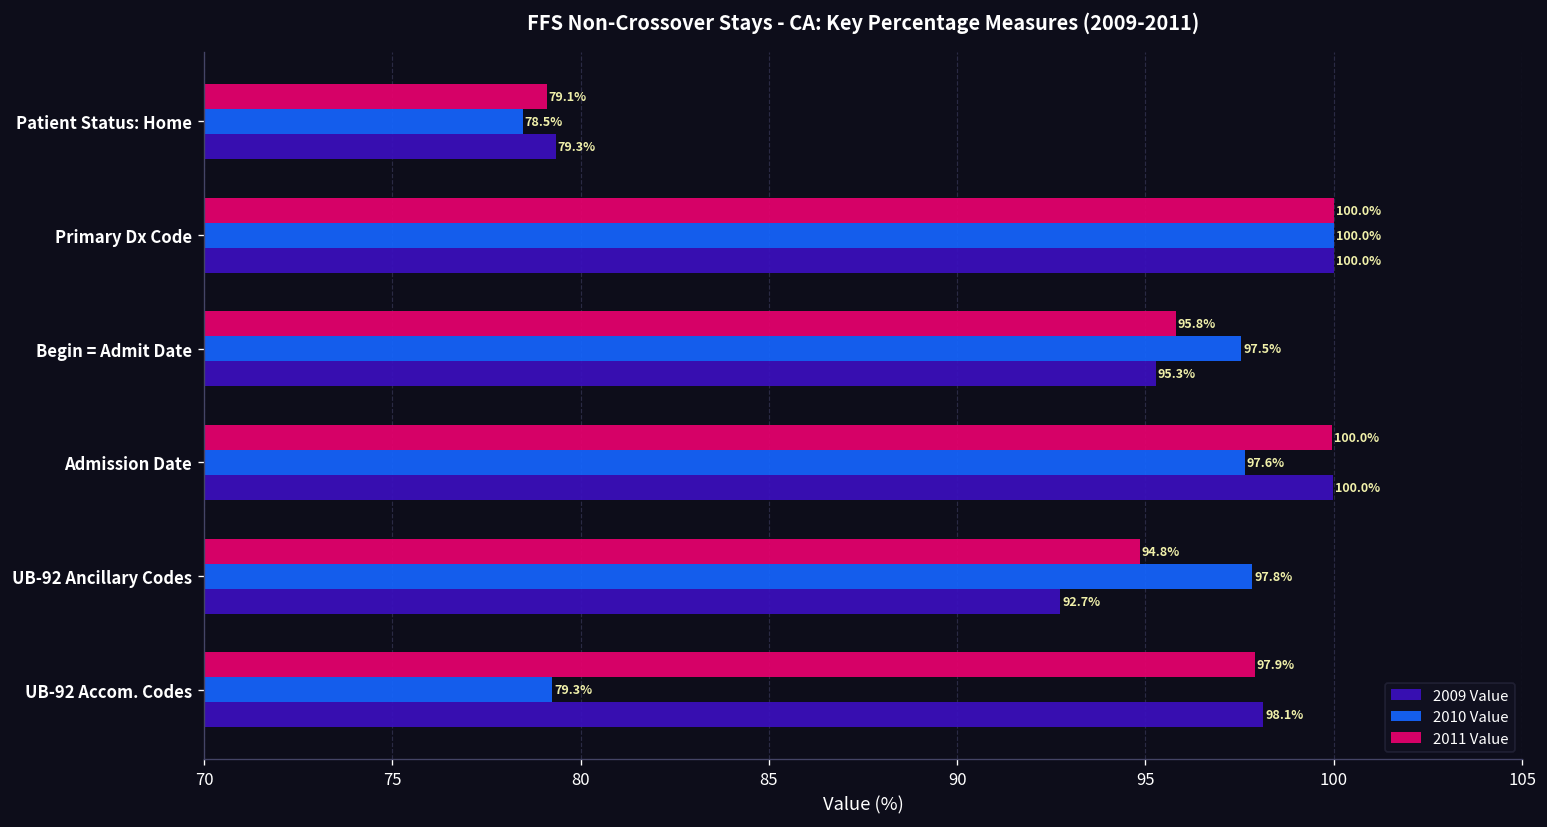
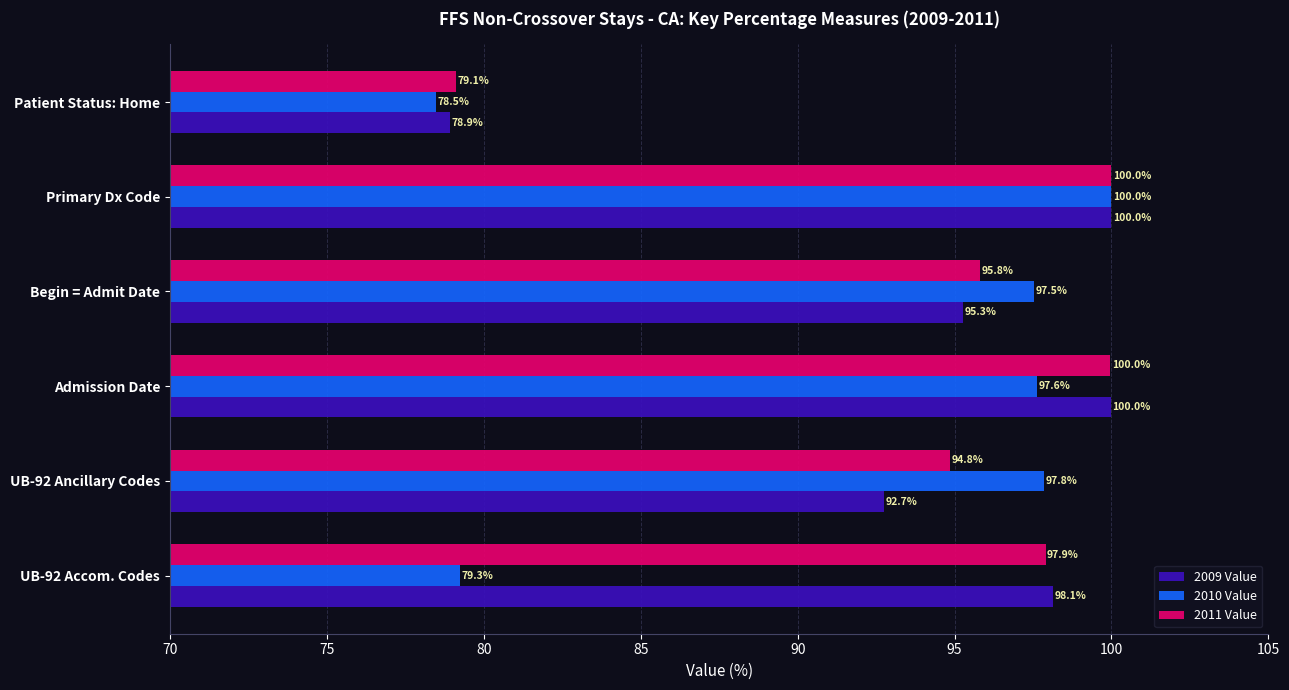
2009 Value, Patient Status: Home: 79.3% -> 78.9%
